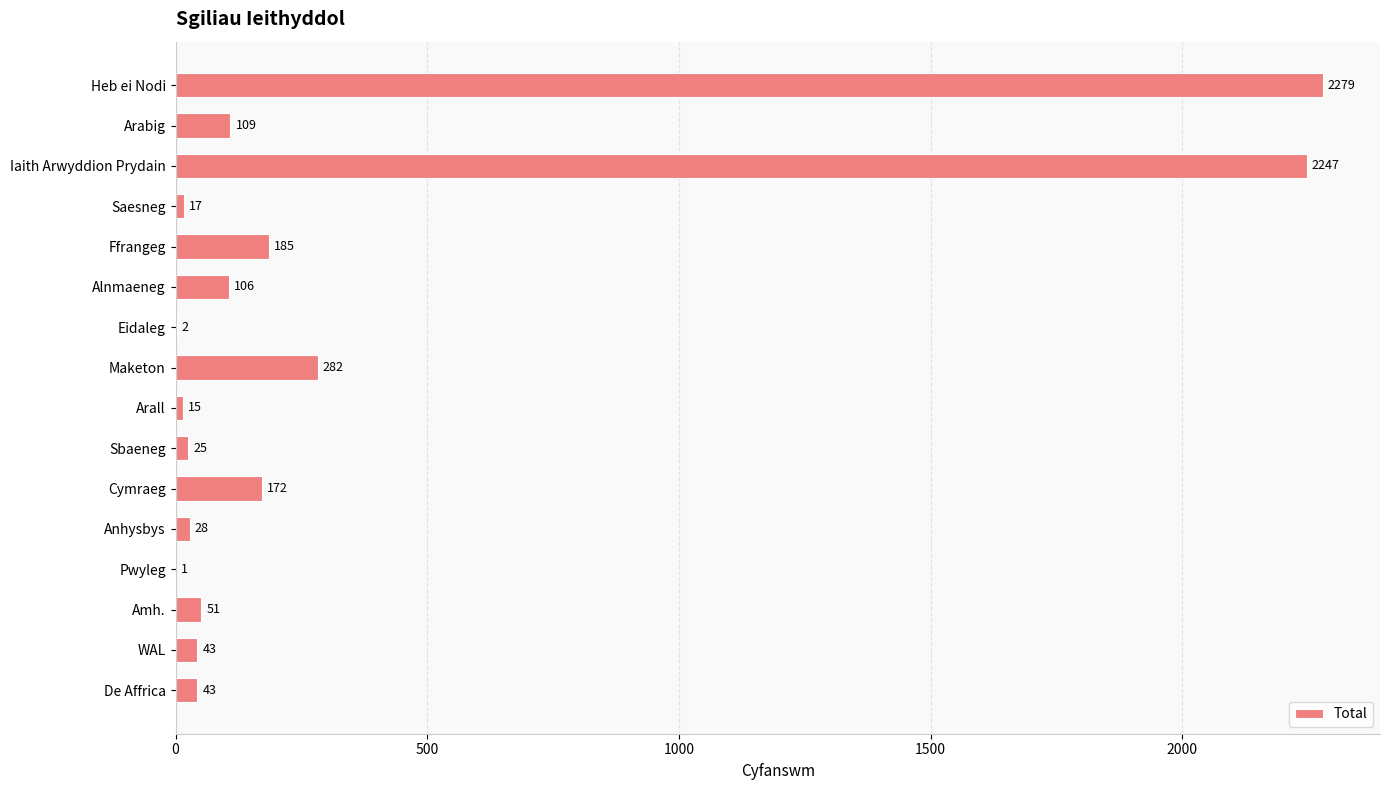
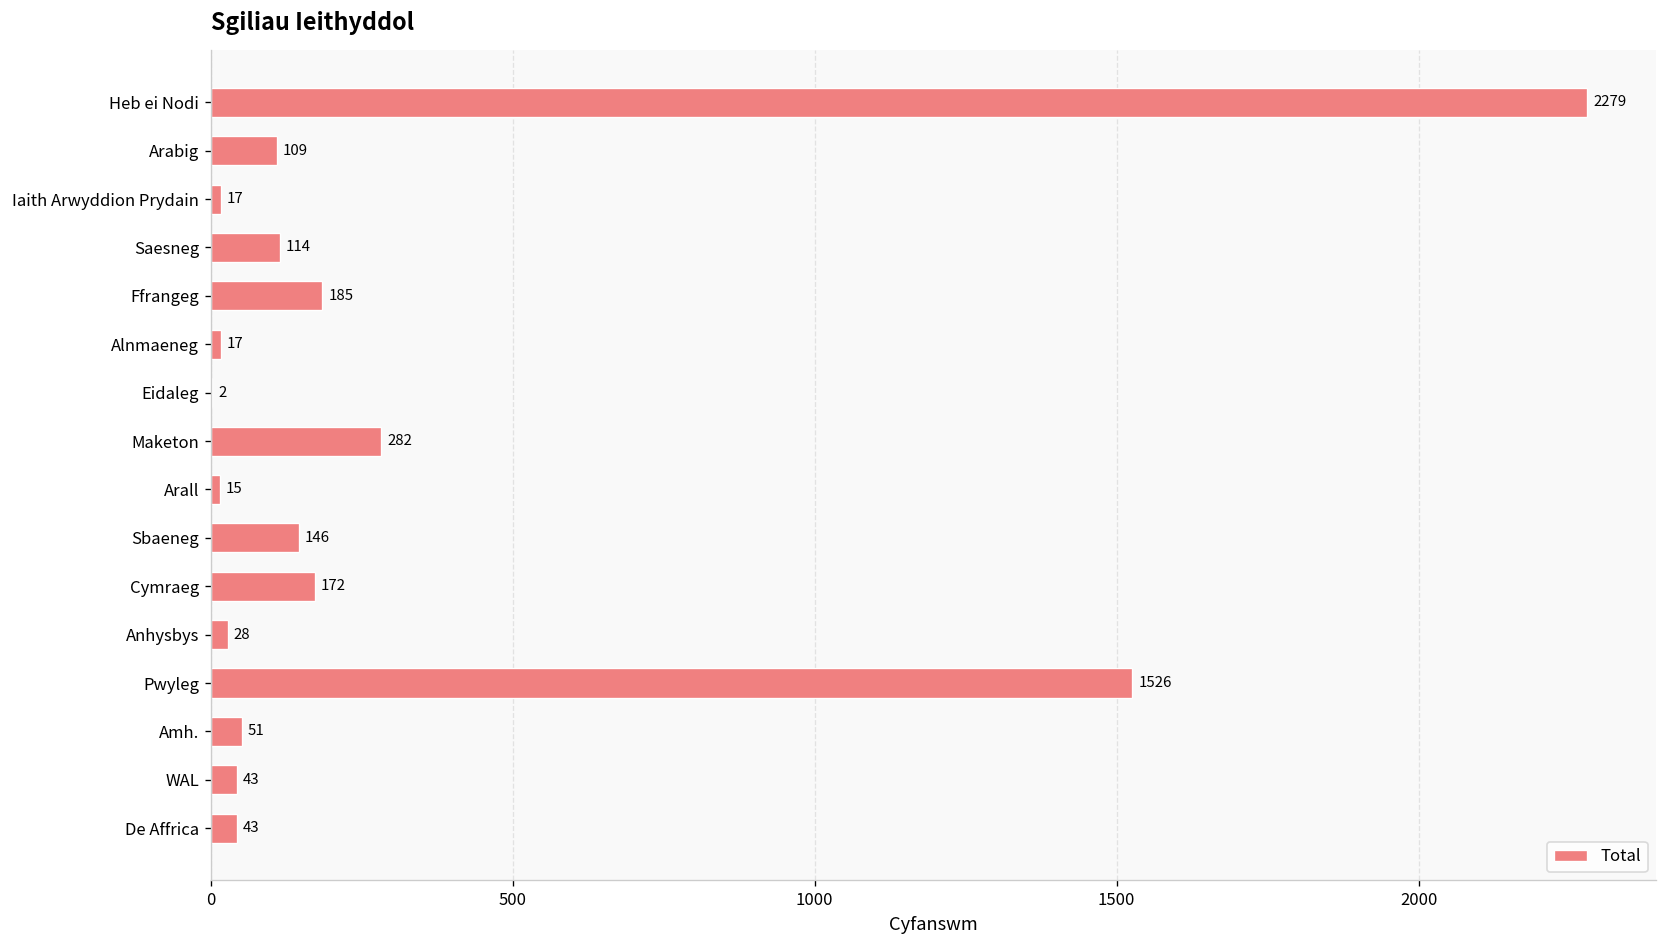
Iaith Arwyddion Prydain: 2247 -> 17
Saesneg: 17 -> 114
Alnmaeneg: 106 -> 17
Sbaeneg: 25 -> 146
Pwyleg: 1 -> 1526
